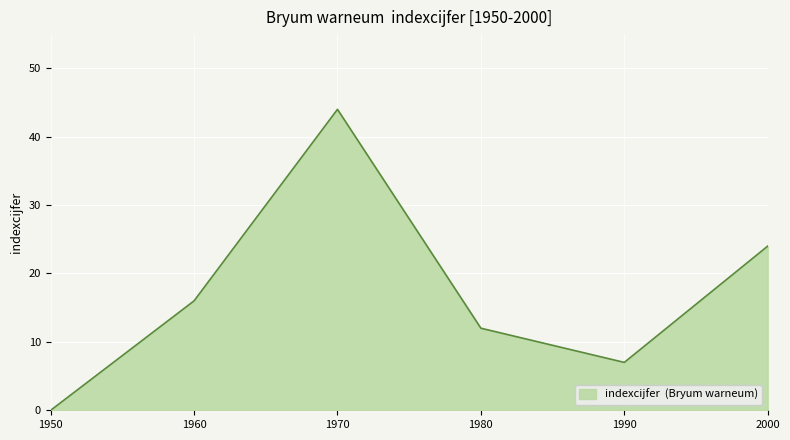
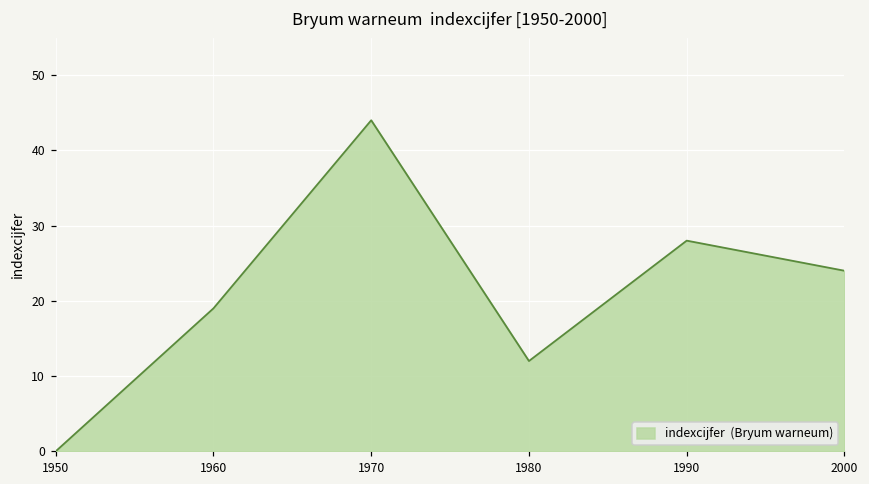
1960: 16 -> 19
1990: 7 -> 28
